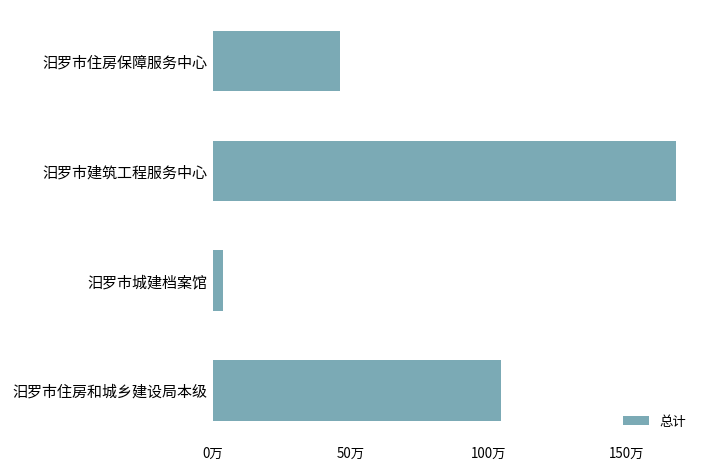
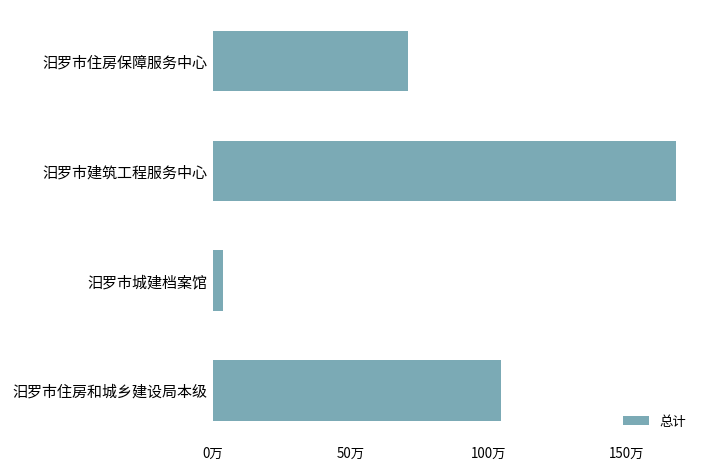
汨罗市住房保障服务中心: 46万 -> 71万
